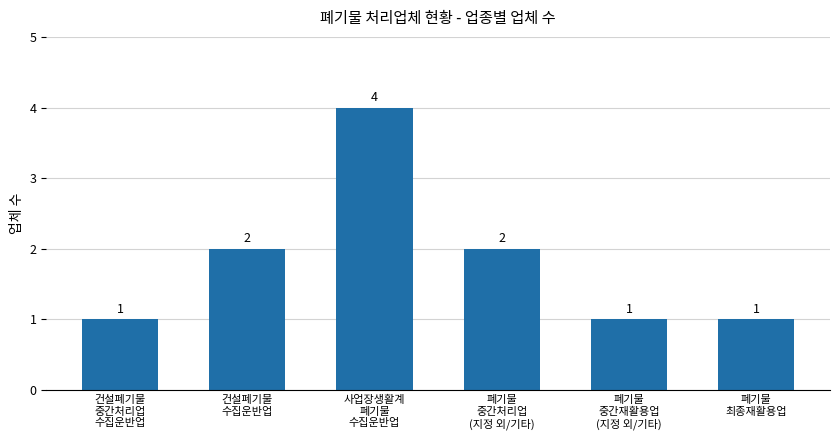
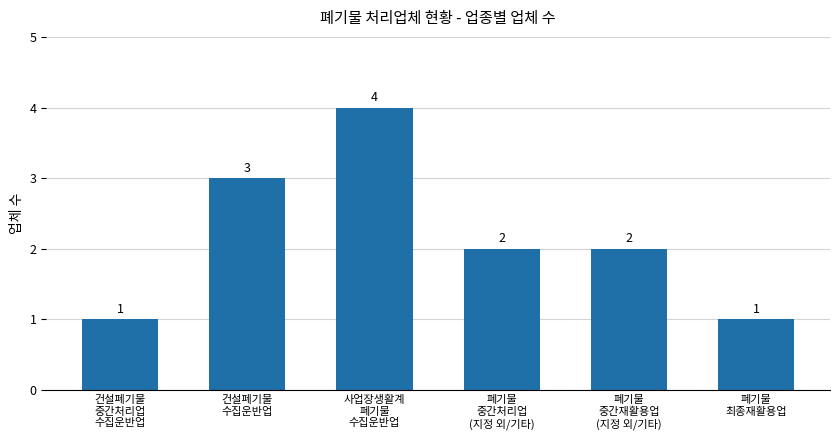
건설폐기물 수집운반업: 2 -> 3
폐기물 중간재활용업 (지정 외/기타): 1 -> 2
